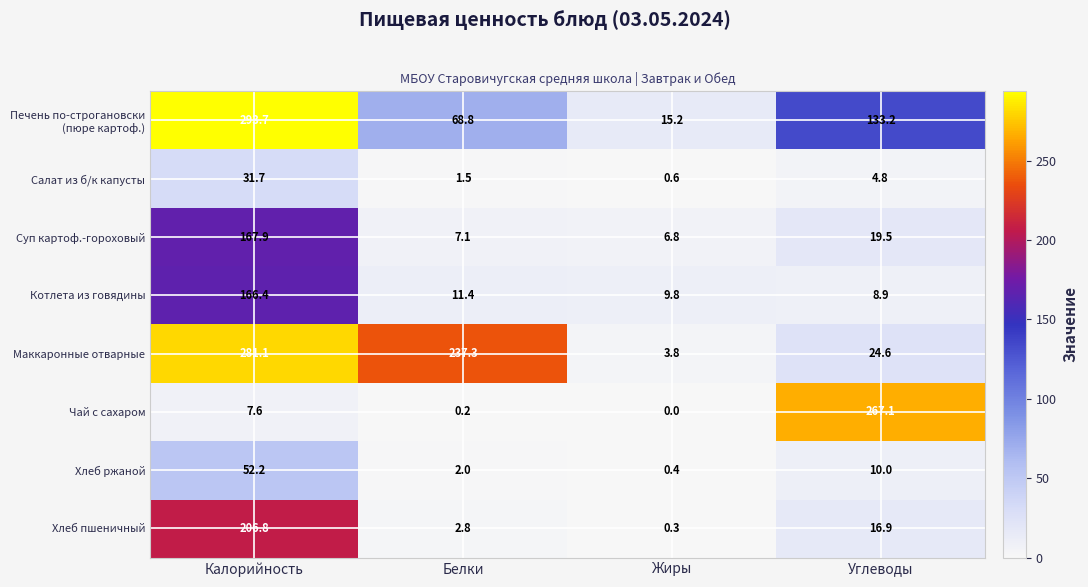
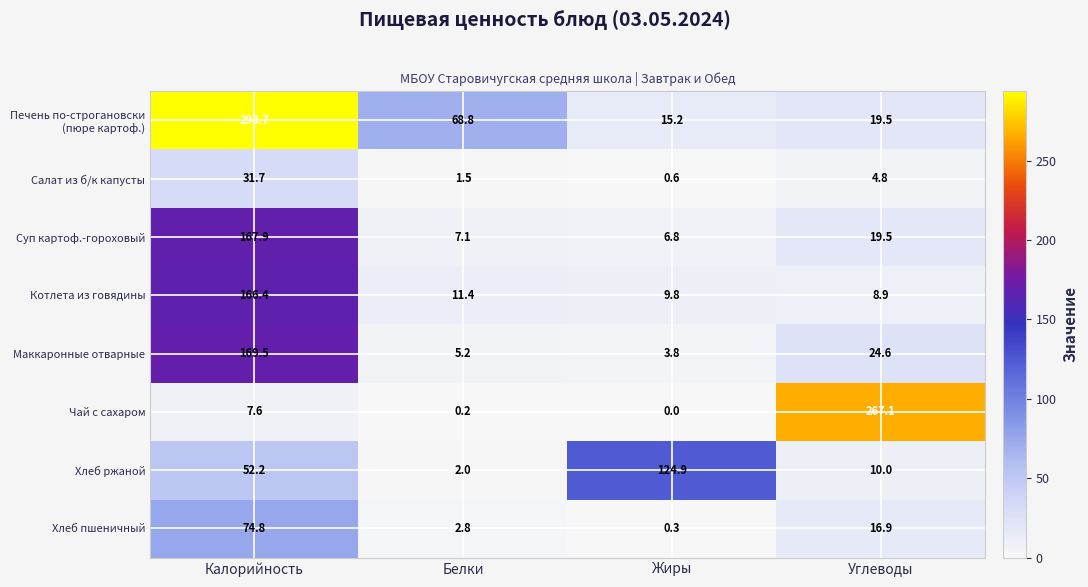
Печень по-строгановски (пюре картоф.), Углеводы: 133.2 -> 19.5
Маккаронные отварные, Калорийность: 281.1 -> 169.5
Маккаронные отварные, Белки: 237.3 -> 5.2
Хлеб ржаной, Жиры: 0.4 -> 124.9
Хлеб пшеничный, Калорийность: 206.8 -> 74.8
